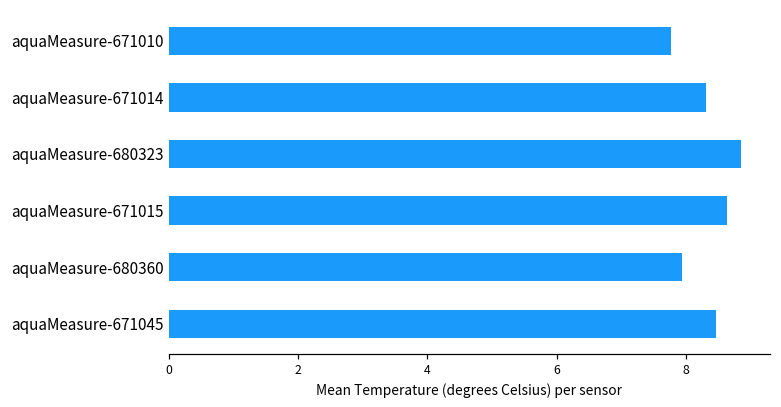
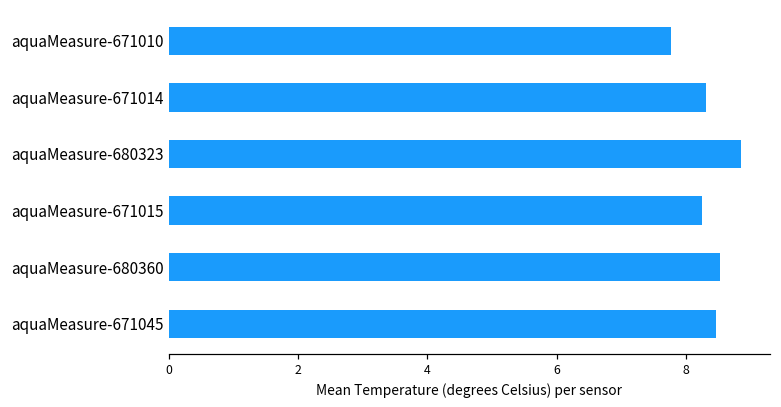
aquaMeasure-671015: 8.6 -> 8.3
aquaMeasure-680360: 7.9 -> 8.5
